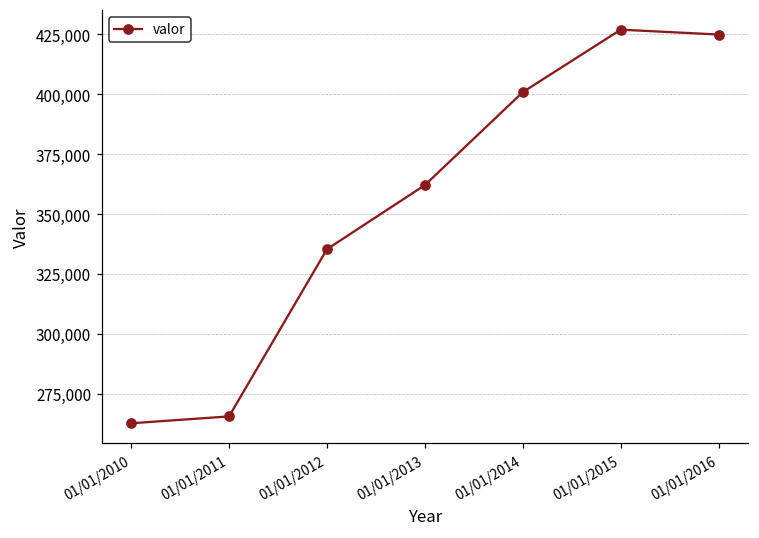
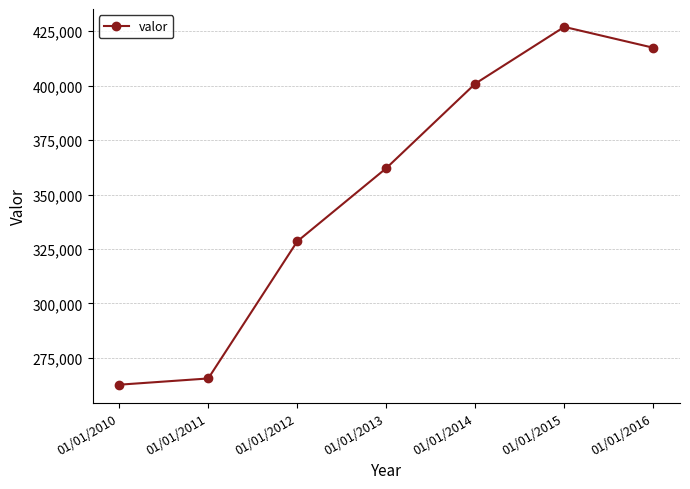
01/01/2012: 335,000 -> 328,000
01/01/2016: 425,000 -> 417,000
